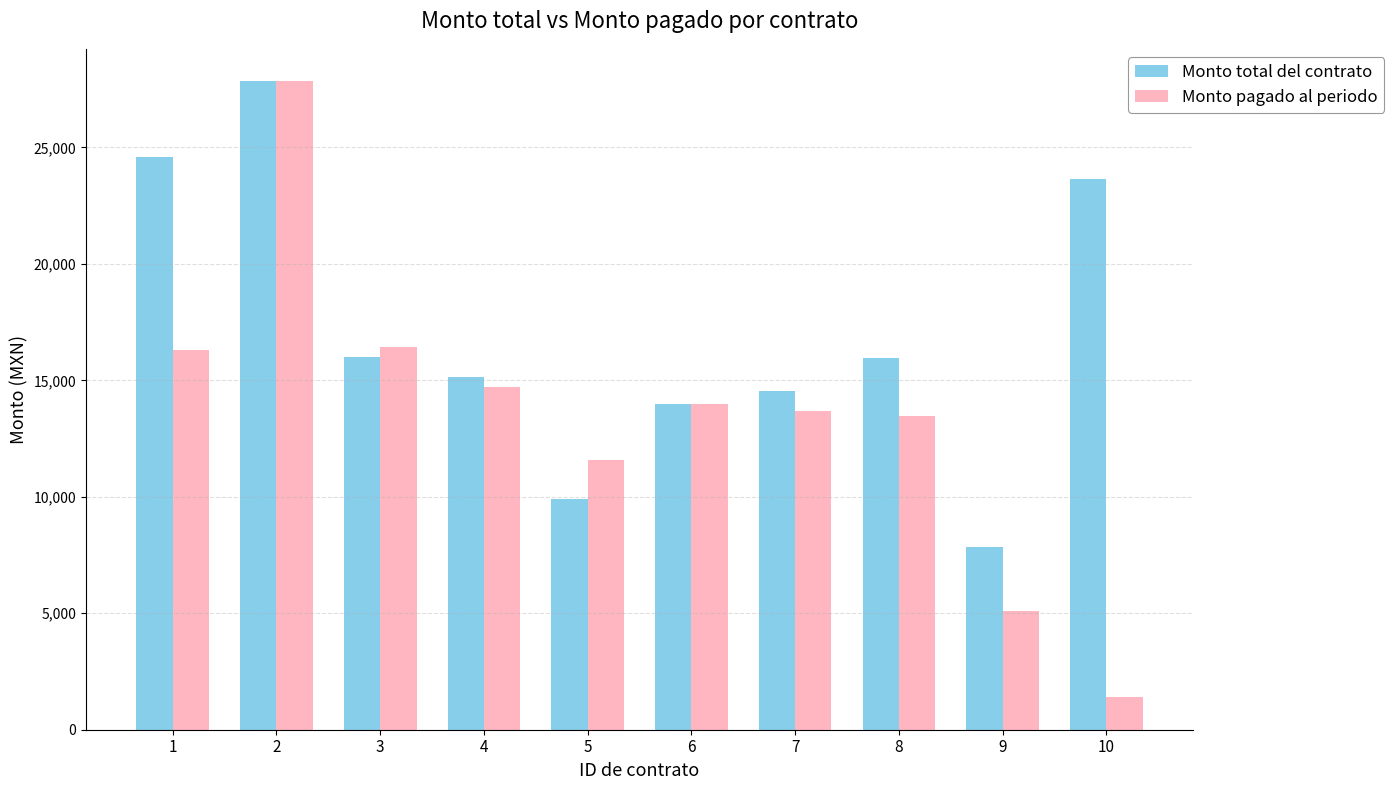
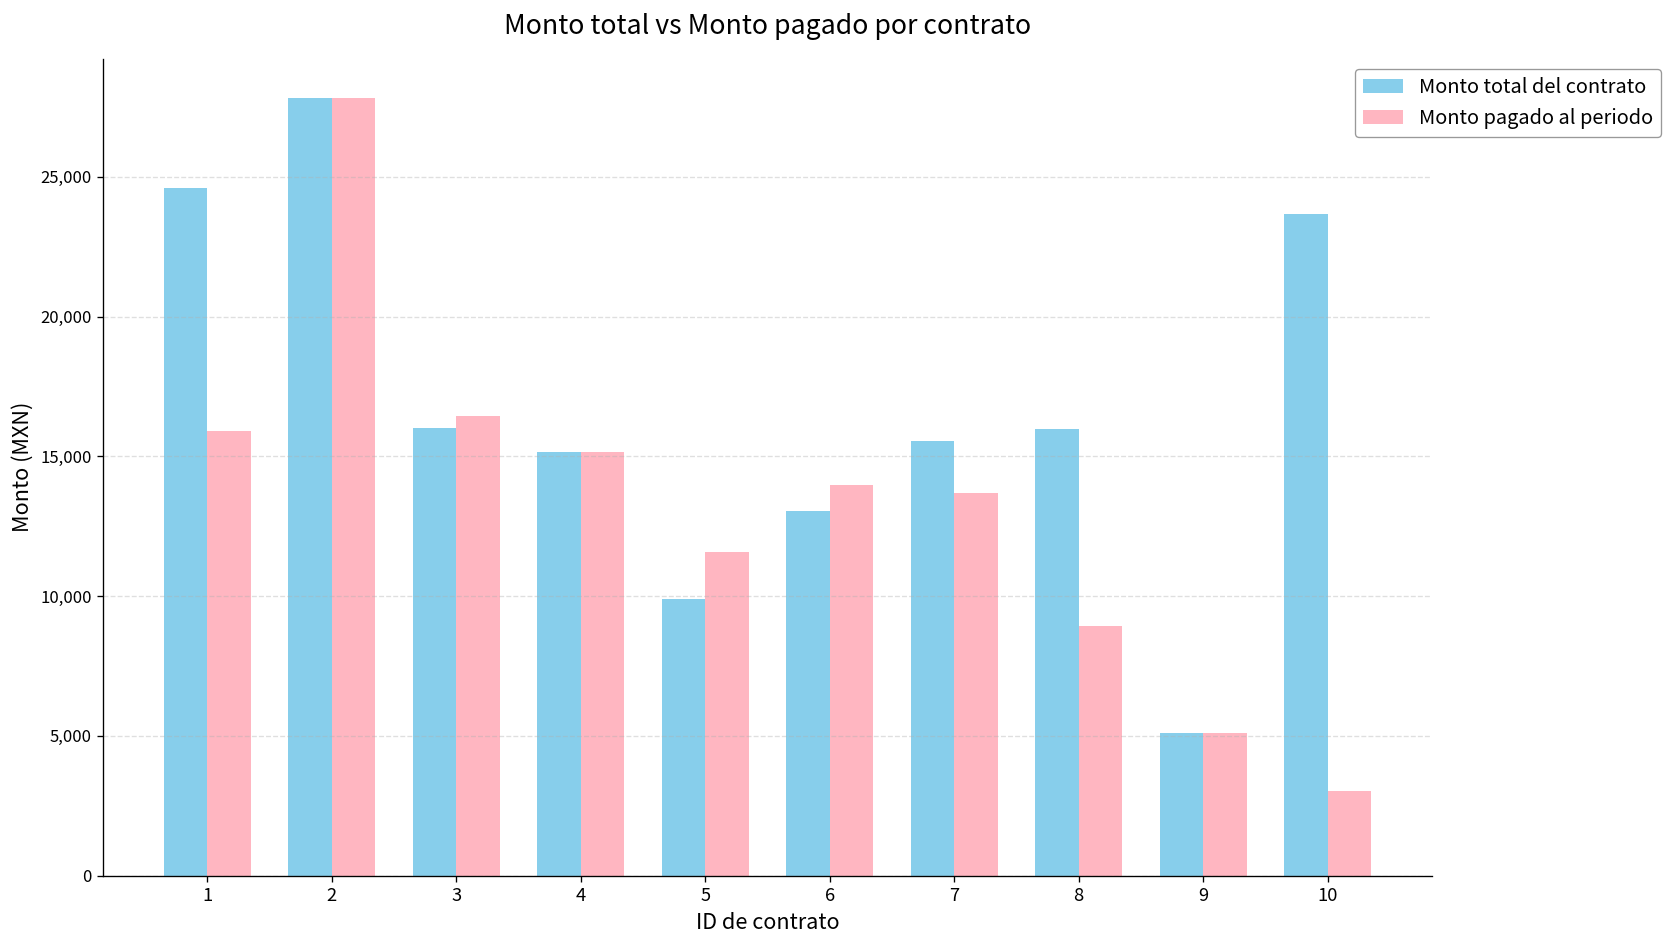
Monto pagado al periodo, 1: 16,300 -> 15,900
Monto pagado al periodo, 4: 14,700 -> 15,200
Monto total del contrato, 6: 14,000 -> 13,000
Monto total del contrato, 7: 14,500 -> 15,500
Monto pagado al periodo, 8: 13,500 -> 8,900
Monto total del contrato, 9: 7,800 -> 5,100
Monto pagado al periodo, 10: 1,400 -> 3,000
